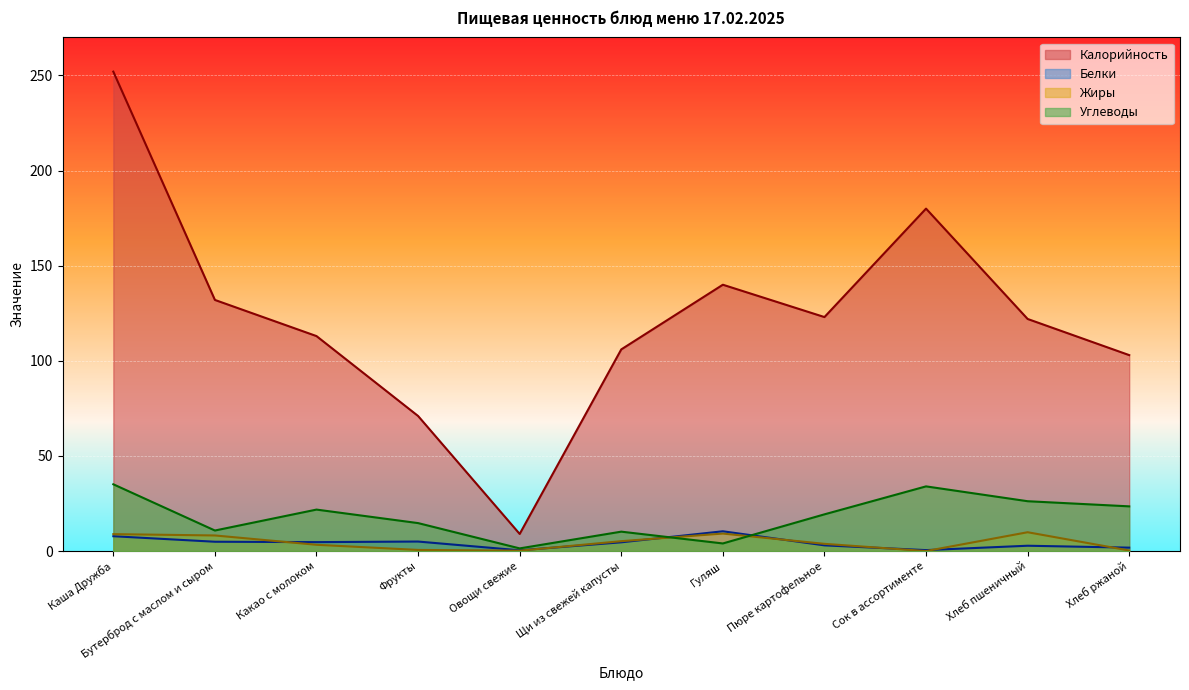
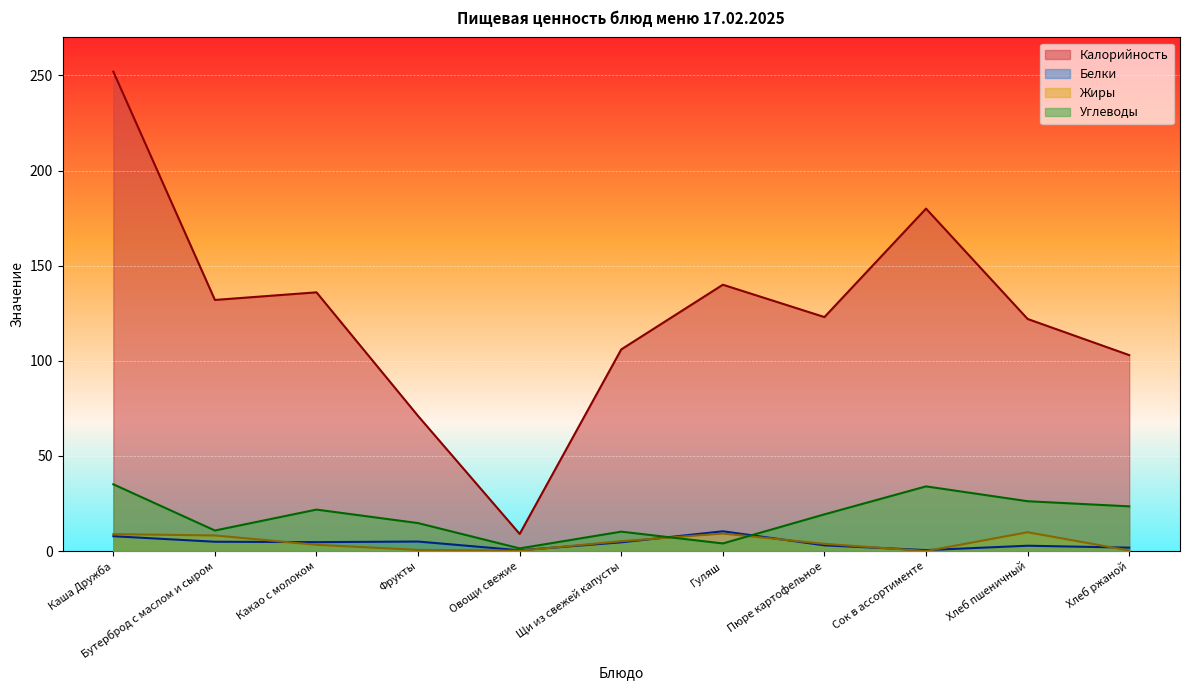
Калорийность, Какао с молоком: 113 -> 136
